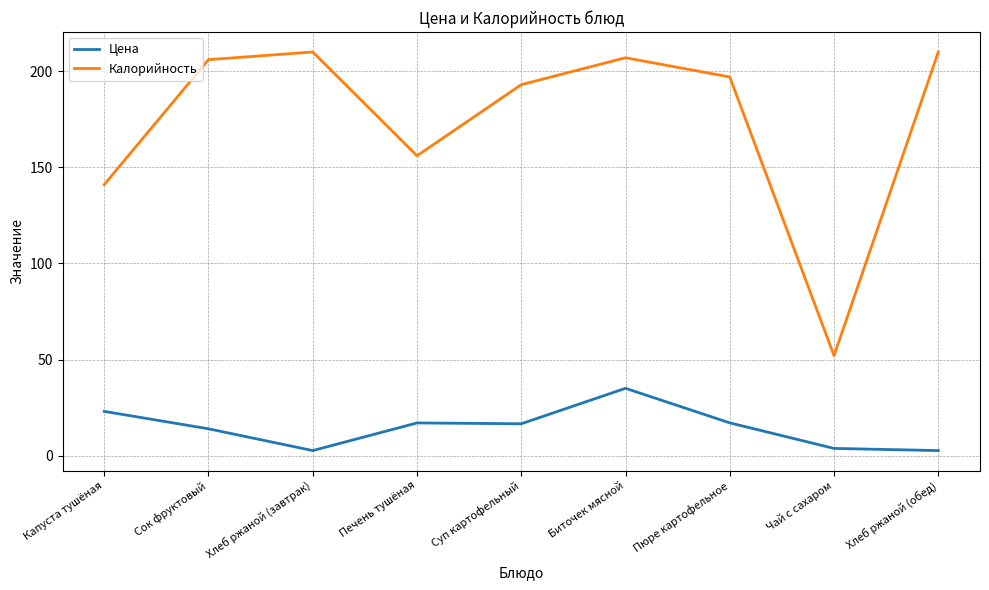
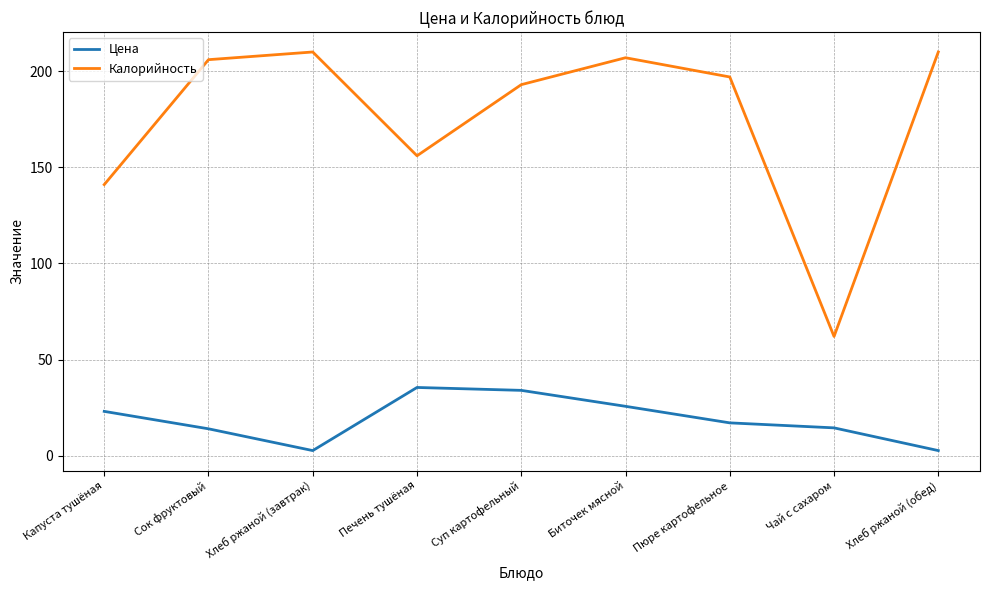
Цена, Печень тушёная: 17 -> 35
Цена, Суп картофельный: 17 -> 34
Цена, Биточек мясной: 35 -> 26
Цена, Чай с сахаром: 4 -> 14
Калорийность, Чай с сахаром: 52 -> 62
